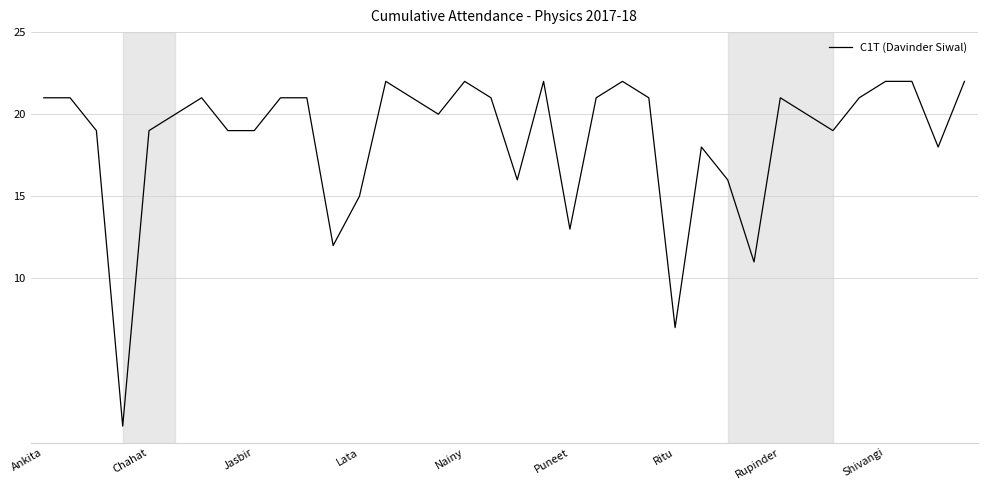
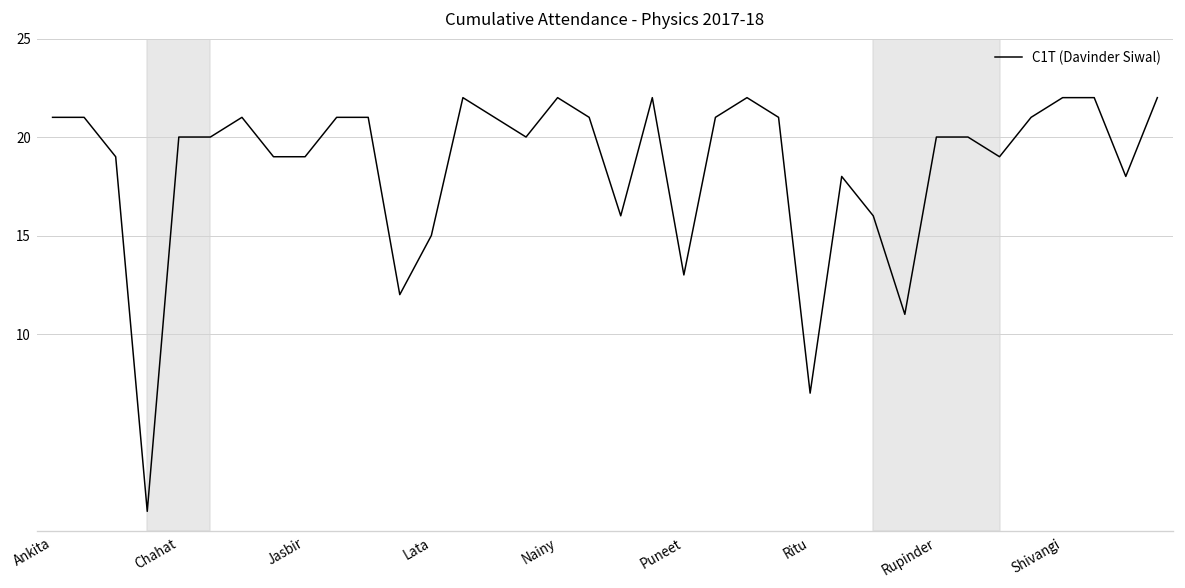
Chahat: 19 -> 20
Rupinder: 21 -> 20
